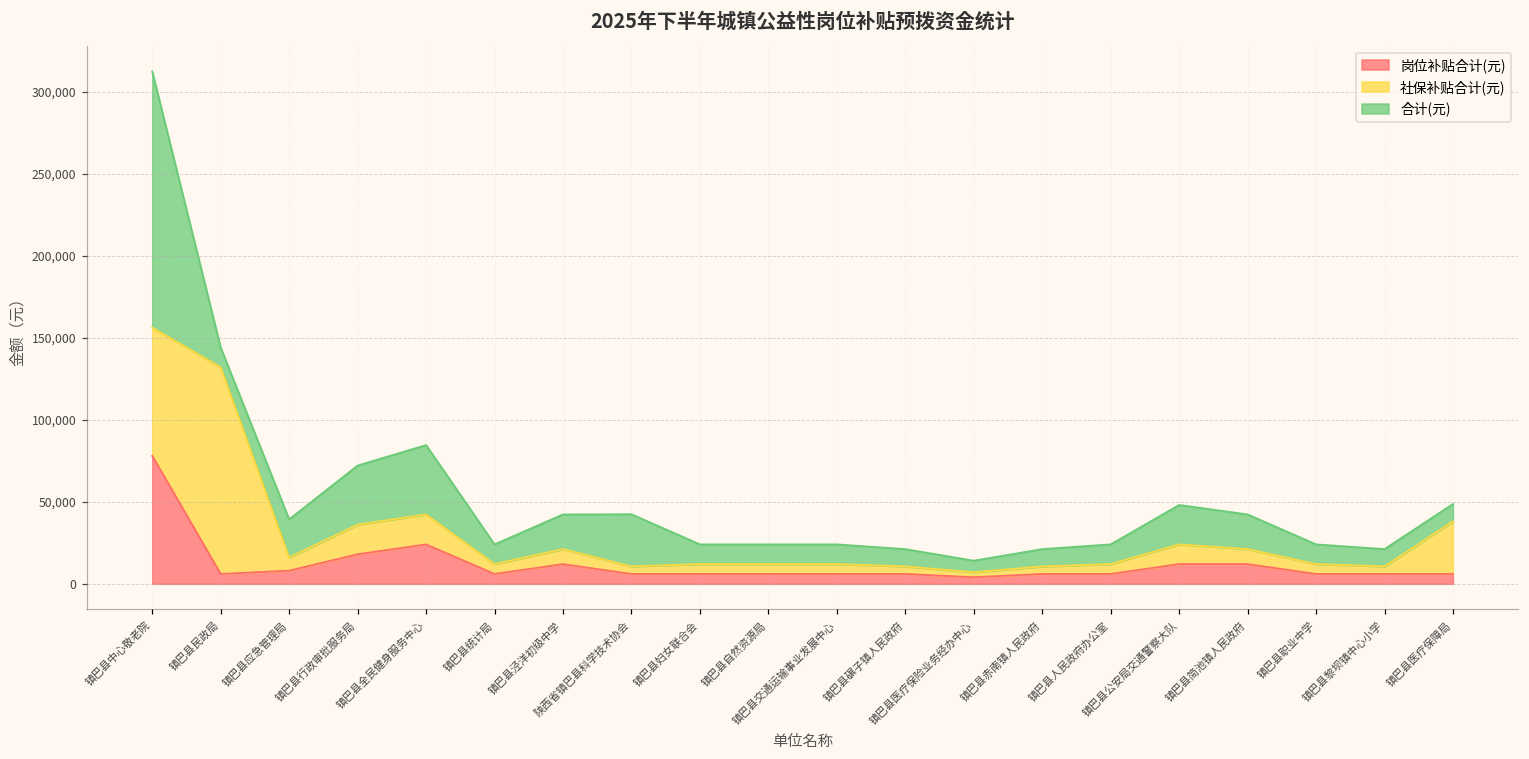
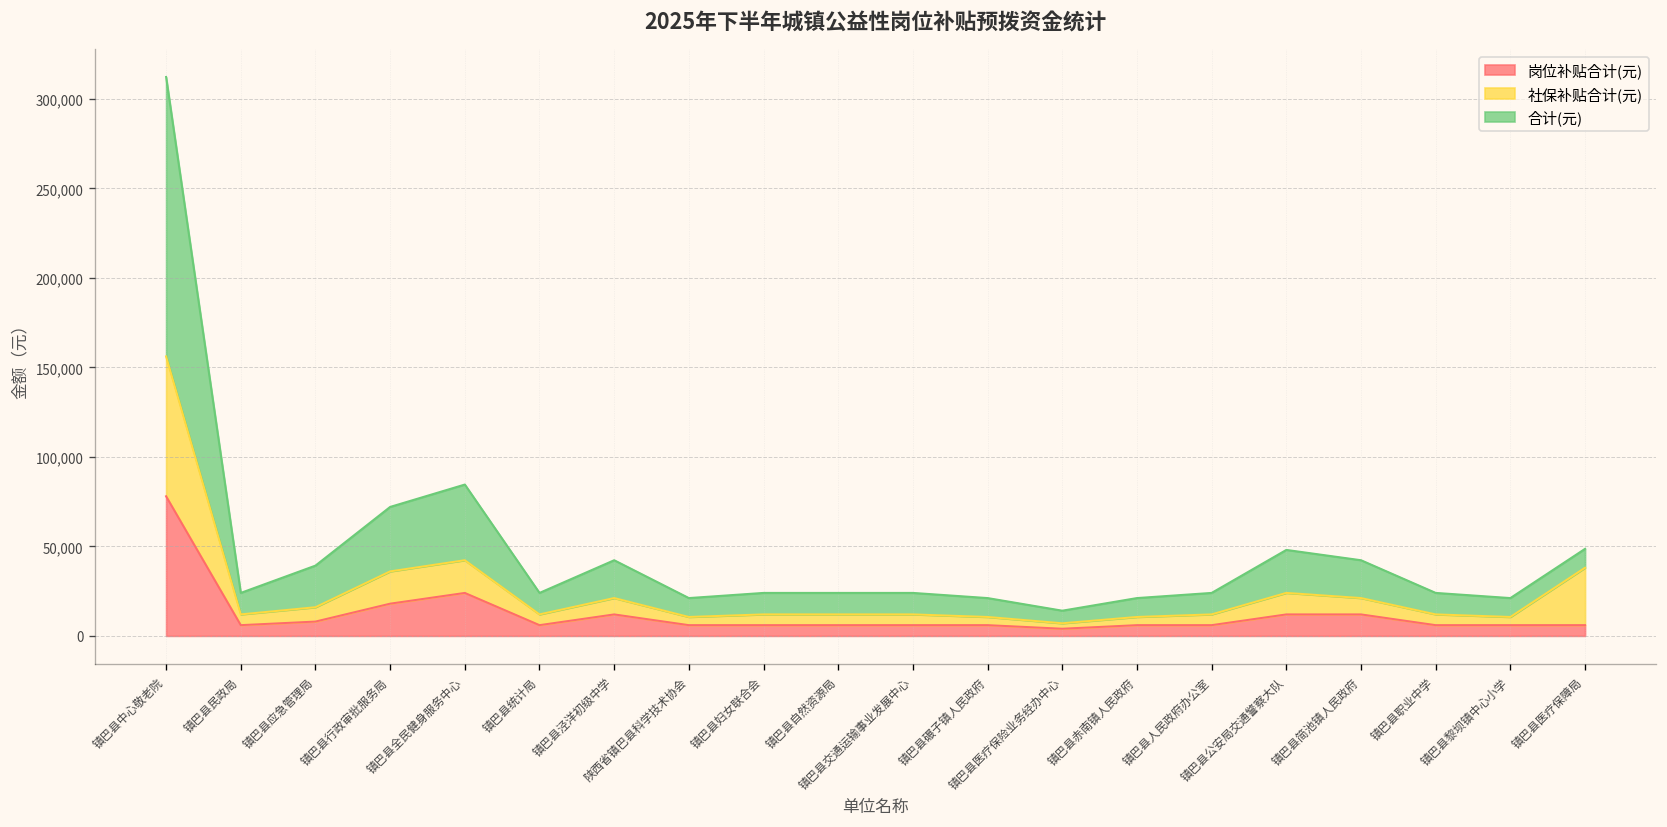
社保补贴合计(元), 镇巴县民政局: 126,000 -> 6,000
合计(元), 陕西省镇巴县科学技术协会: 32,000 -> 11,000
